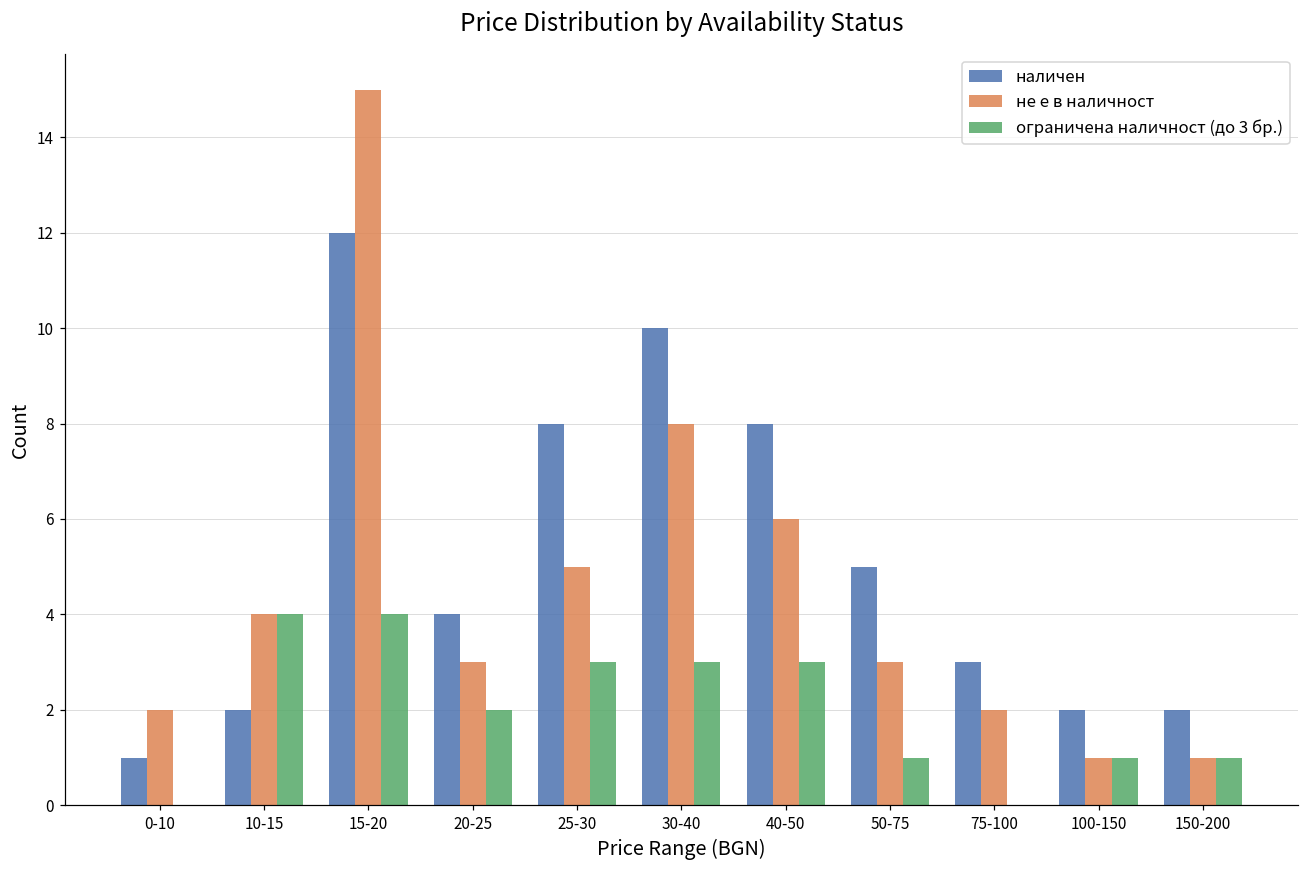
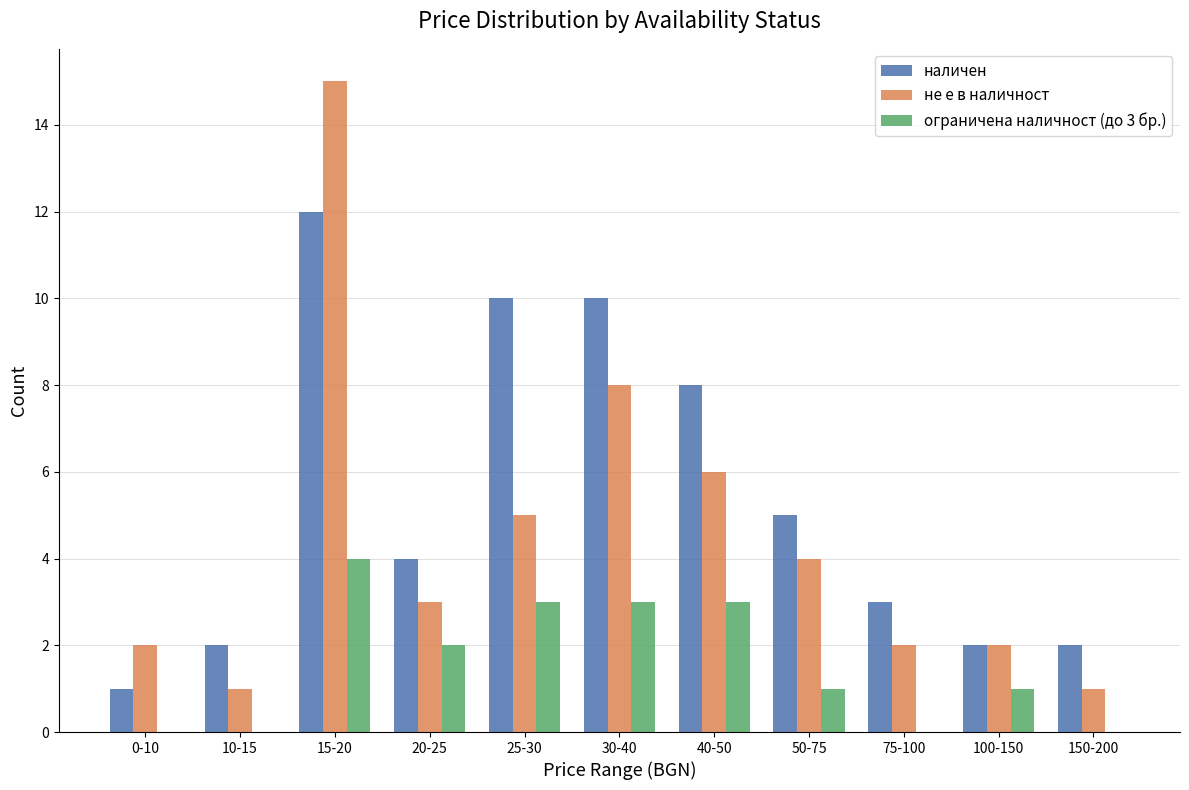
не е в наличност, 10-15: 4 -> 1
ограничена наличност (до 3 бр.), 10-15: 4 -> 0
наличен, 25-30: 8 -> 10
не е в наличност, 50-75: 3 -> 4
не е в наличност, 100-150: 1 -> 2
ограничена наличност (до 3 бр.), 150-200: 1 -> 0
